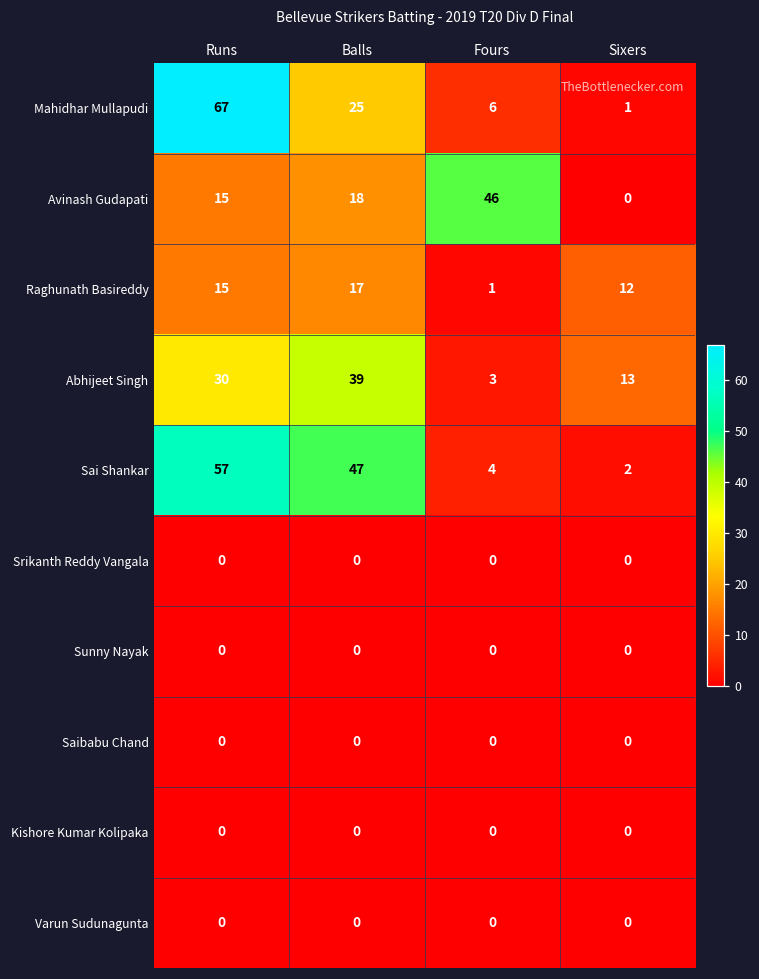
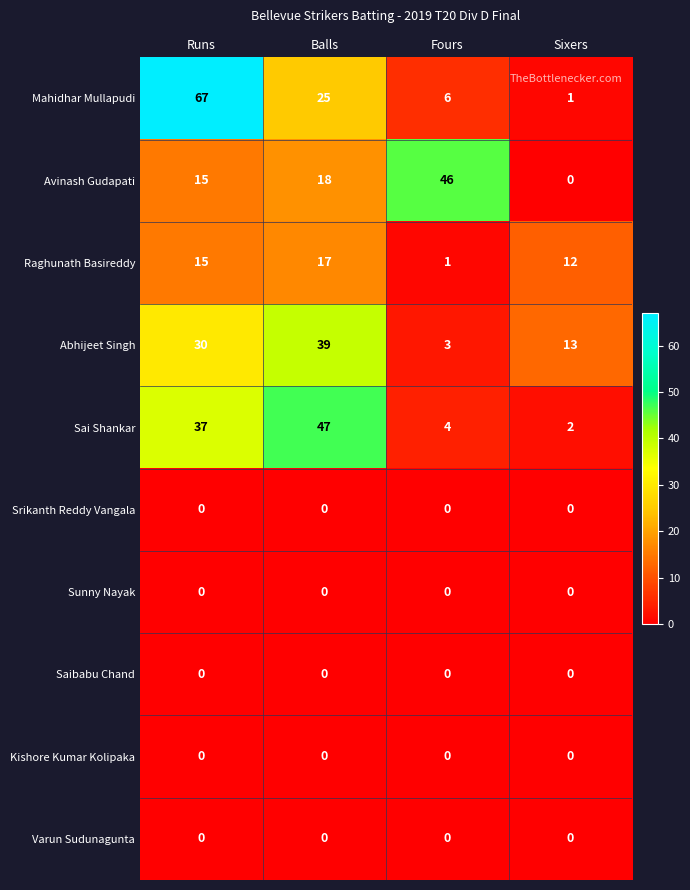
Sai Shankar, Runs: 57 -> 37
